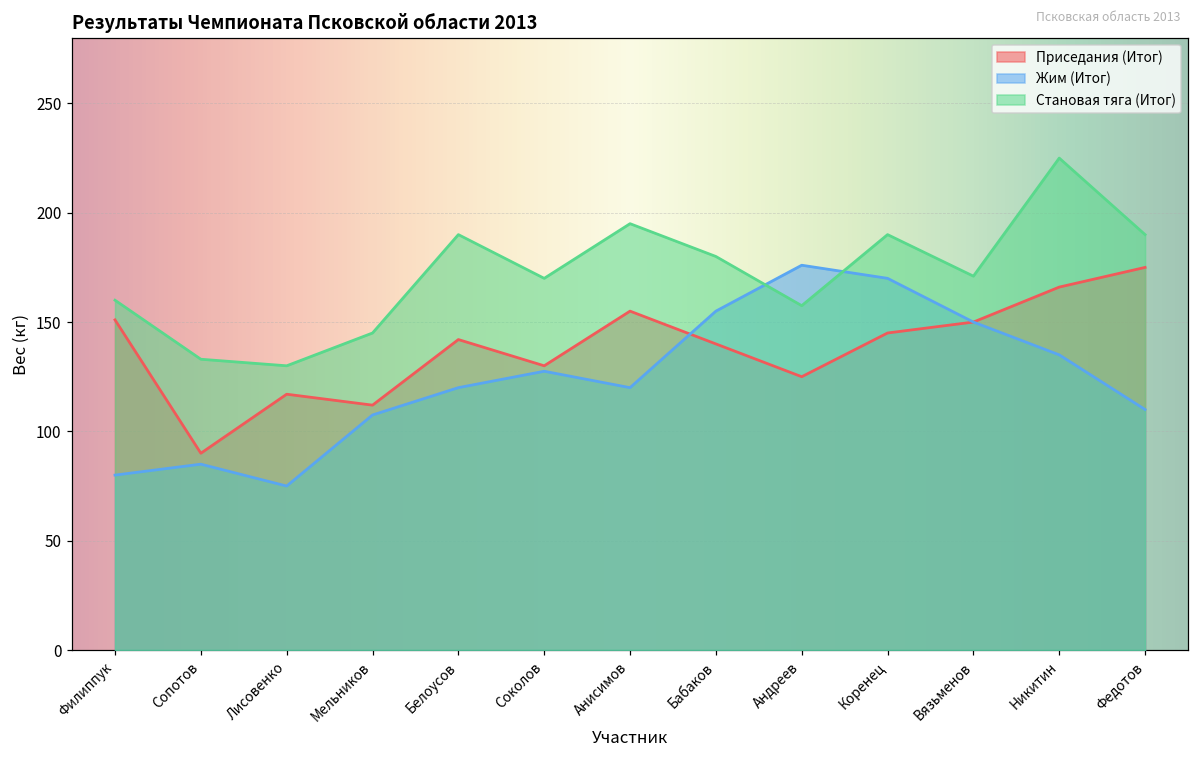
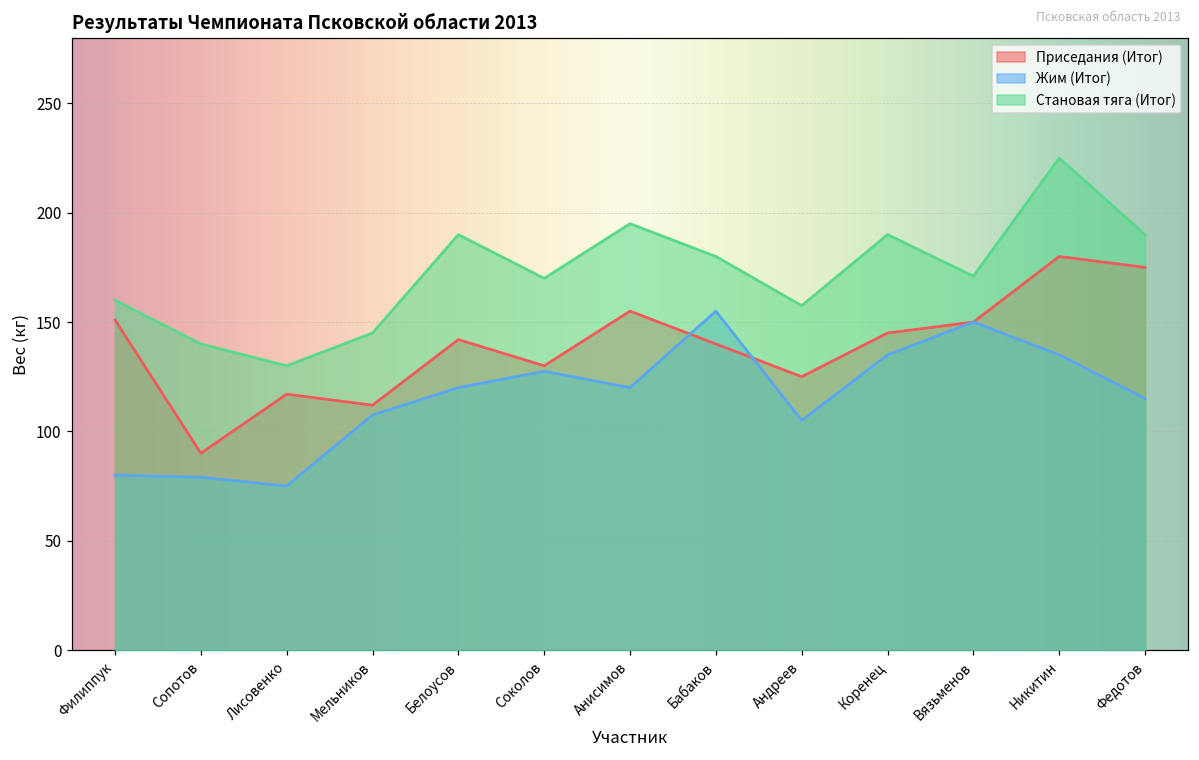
Жим (Итог), Сопотов: 85 -> 79
Становая тяга (Итог), Сопотов: 133 -> 140
Жим (Итог), Андреев: 176 -> 105
Жим (Итог), Коренец: 170 -> 135
Приседания (Итог), Никитин: 166 -> 180
Жим (Итог), Федотов: 110 -> 115
